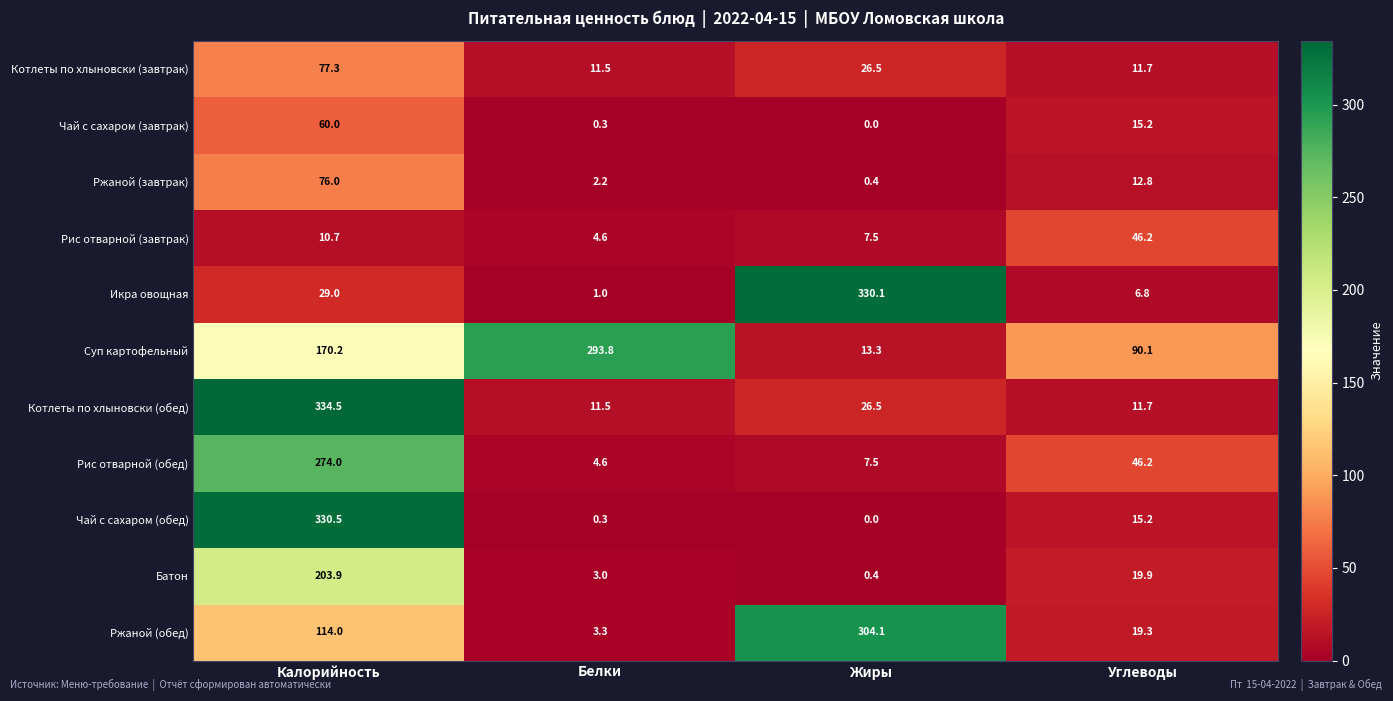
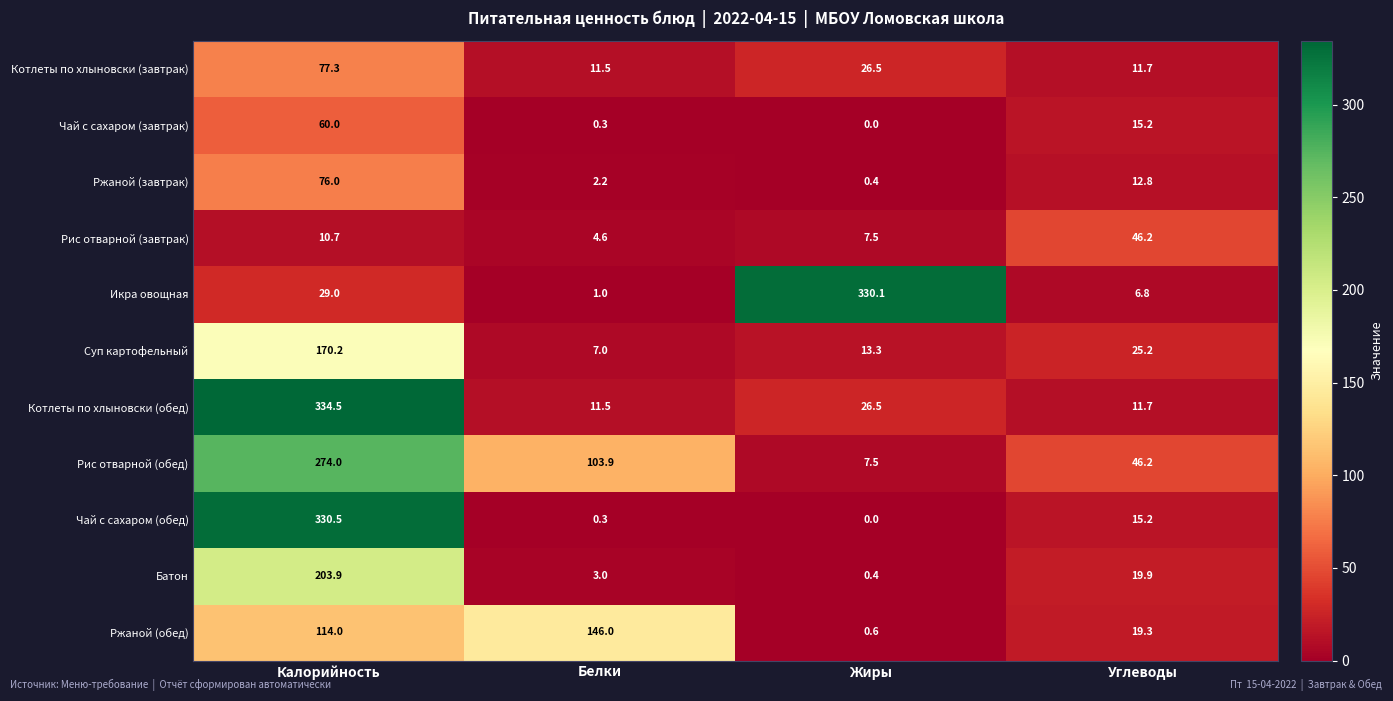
Суп картофельный, Белки: 293.8 -> 7.0
Суп картофельный, Углеводы: 90.1 -> 25.2
Рис отварной (обед), Белки: 4.6 -> 103.9
Ржаной (обед), Белки: 3.3 -> 146.0
Ржаной (обед), Жиры: 304.1 -> 0.6
